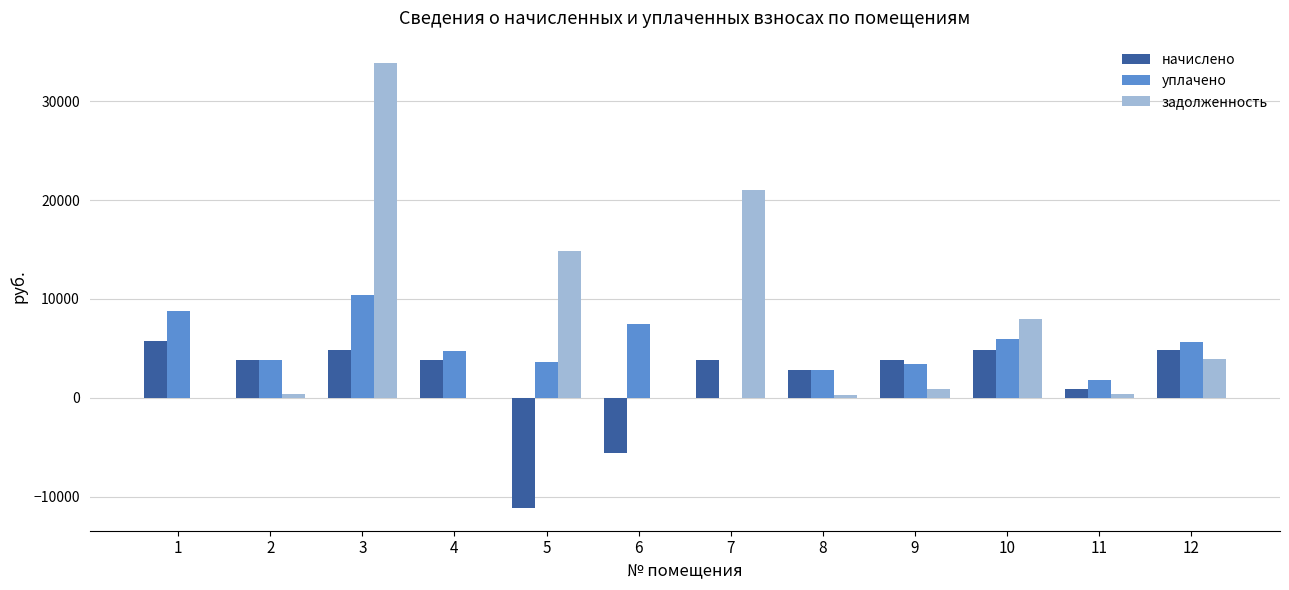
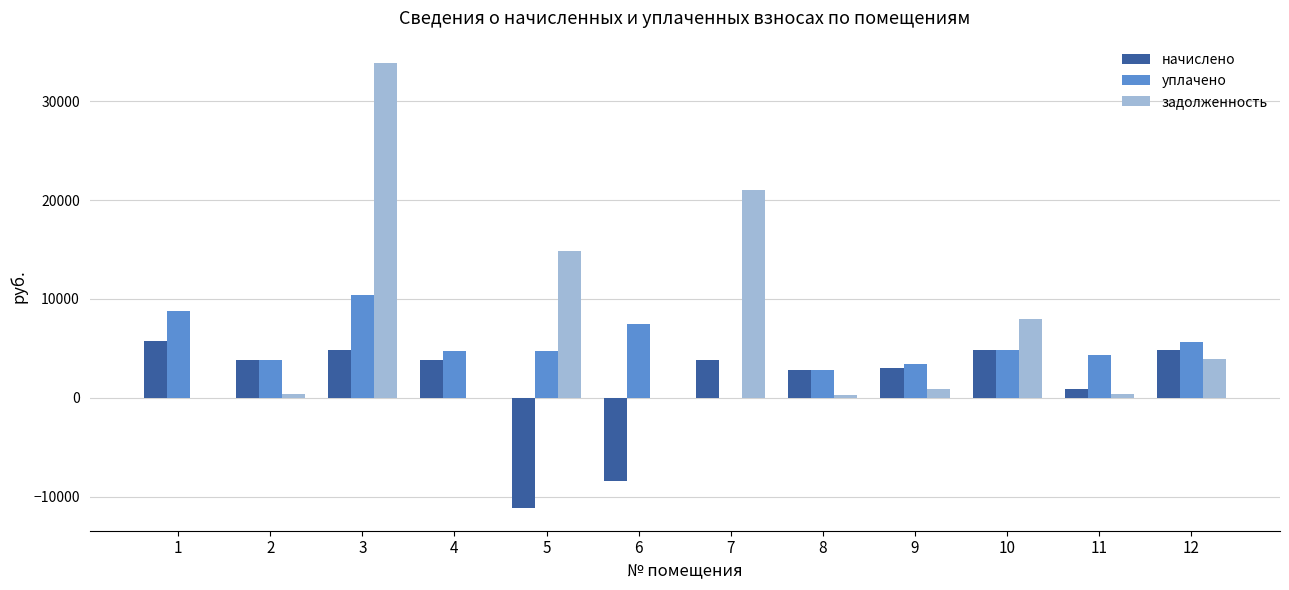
уплачено, 5: 4000 -> 5000
начислено, 6: -6000 -> -8000
начислено, 9: 4000 -> 3000
уплачено, 10: 6000 -> 5000
уплачено, 11: 2000 -> 4000
